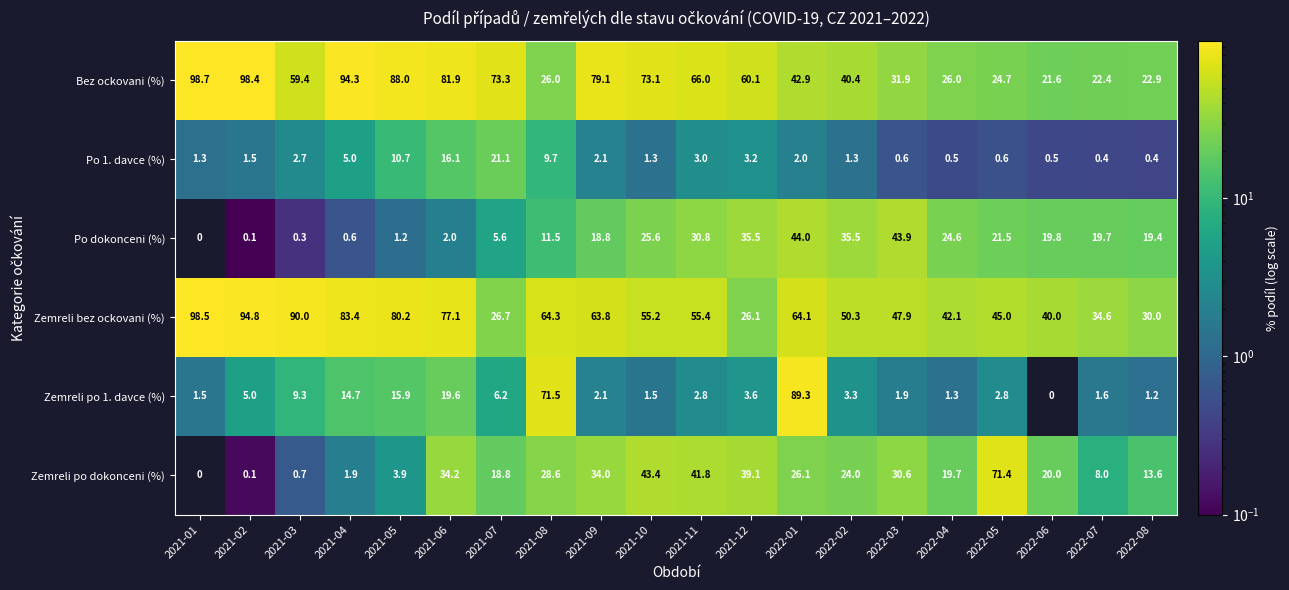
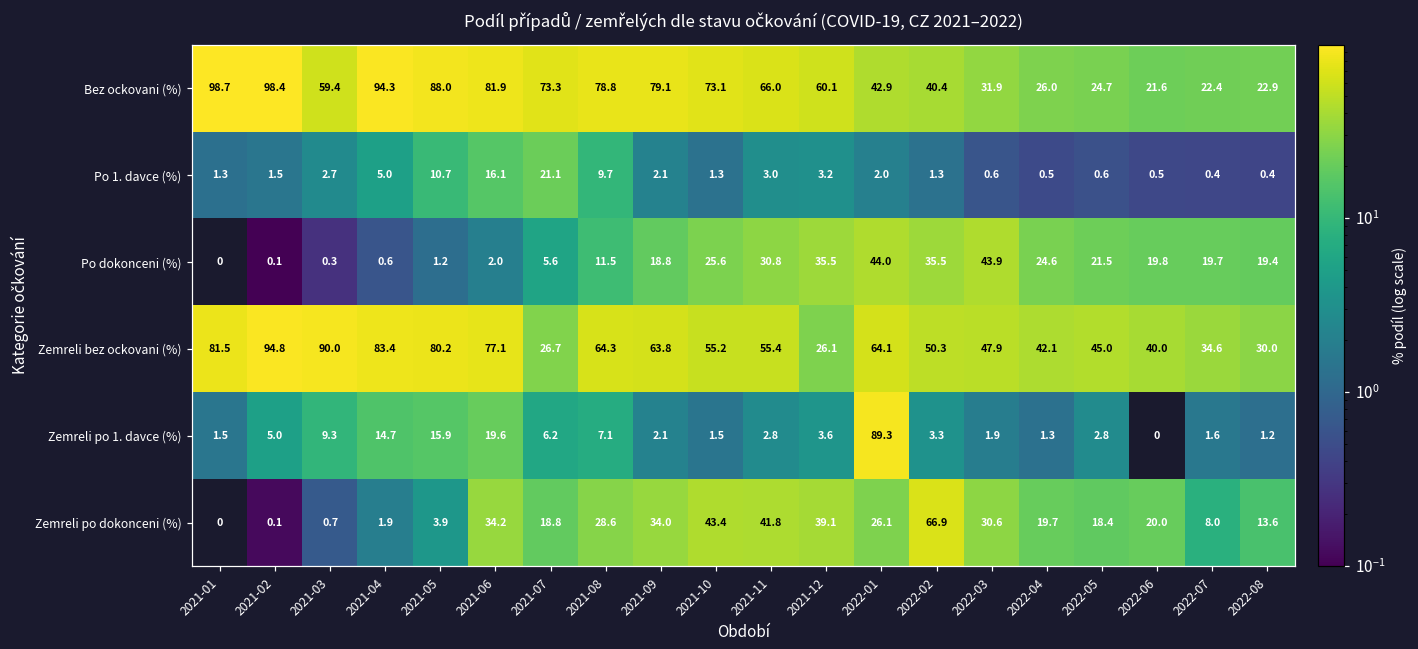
Bez ockovani (%), 2021-08: 26.0 -> 78.8
Zemreli bez ockovani (%), 2021-01: 98.5 -> 81.5
Zemreli po 1. davce (%), 2021-08: 71.5 -> 7.1
Zemreli po dokonceni (%), 2022-02: 24.0 -> 66.9
Zemreli po dokonceni (%), 2022-05: 71.4 -> 18.4
